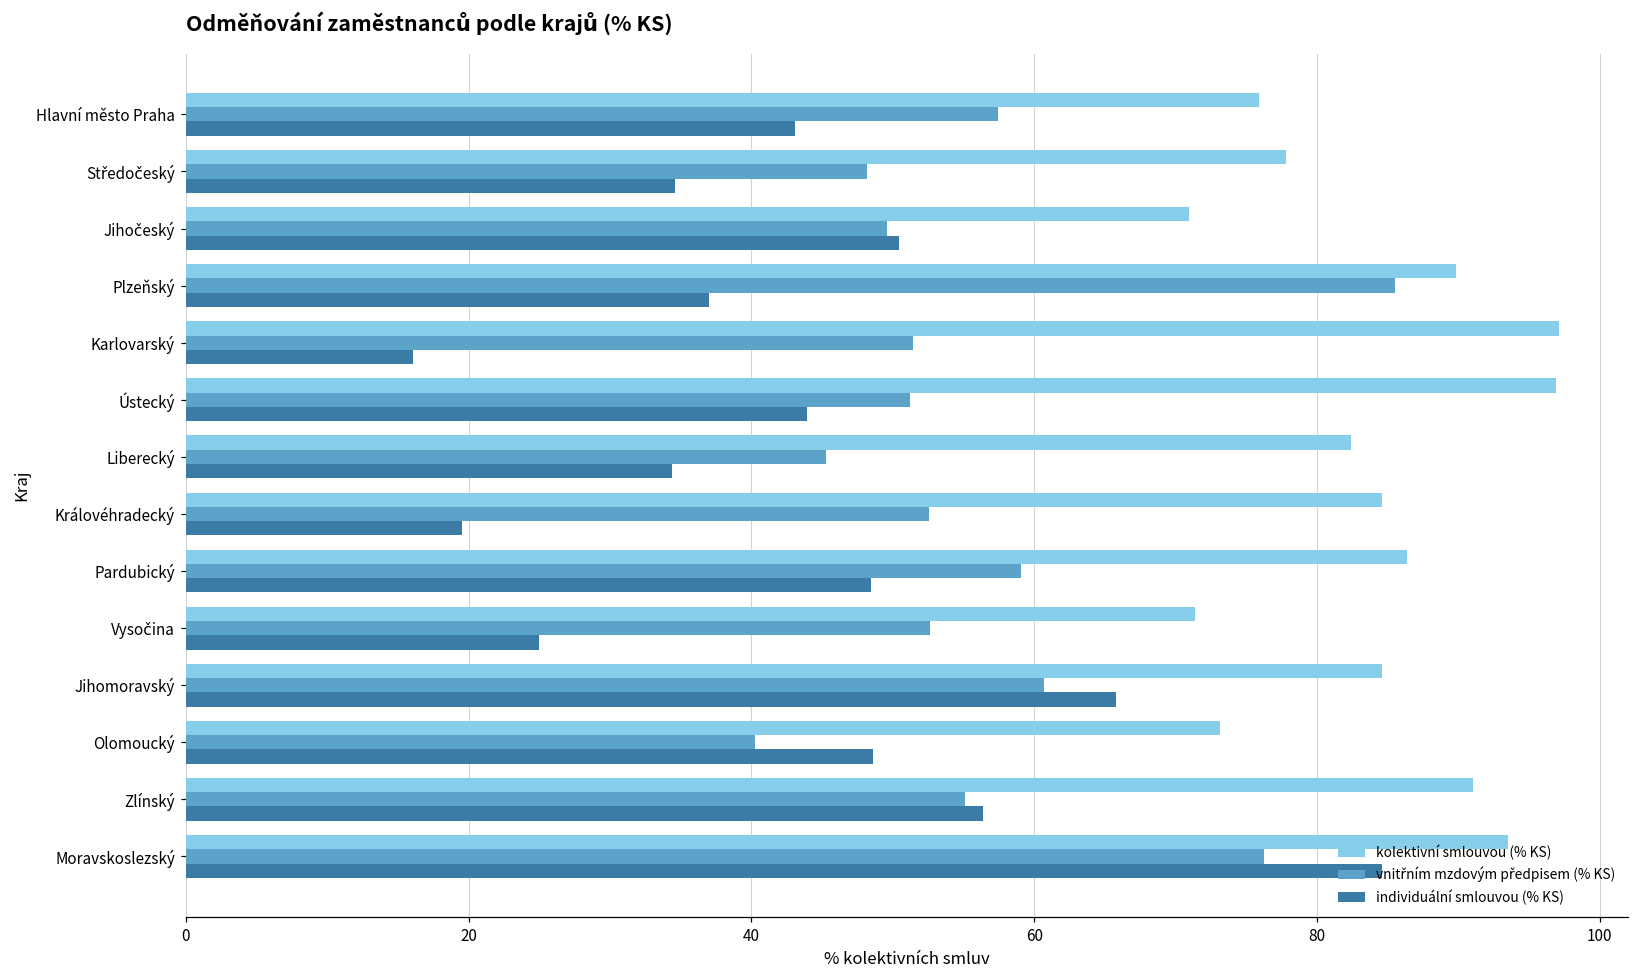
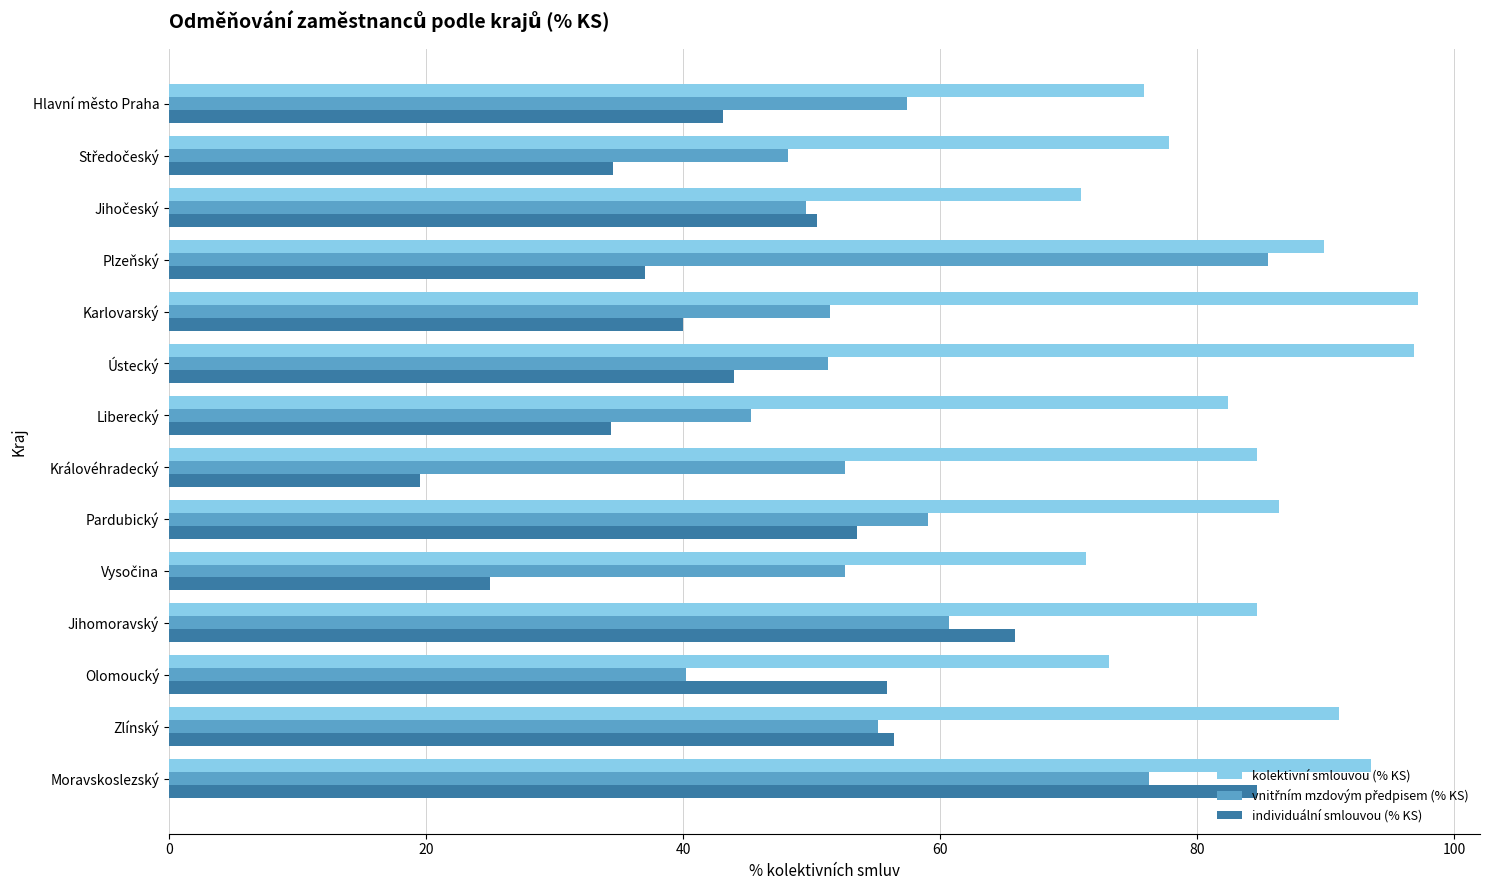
individuální smlouvou (% KS), Karlovarský: 16.1 -> 40.0
individuální smlouvou (% KS), Pardubický: 48.5 -> 53.6
individuální smlouvou (% KS), Olomoucký: 48.6 -> 55.8
